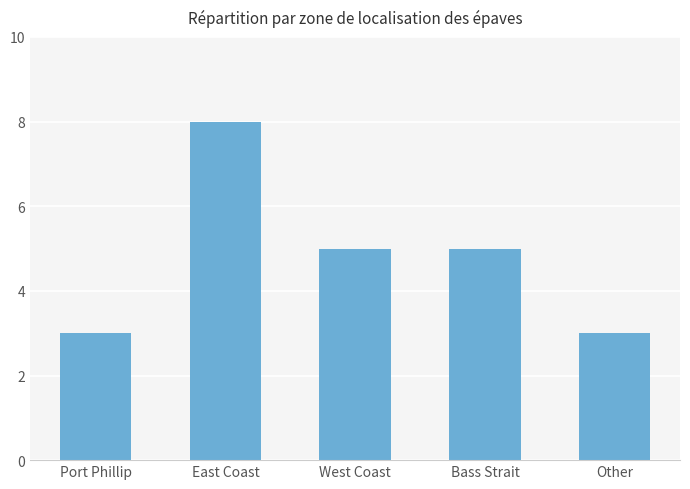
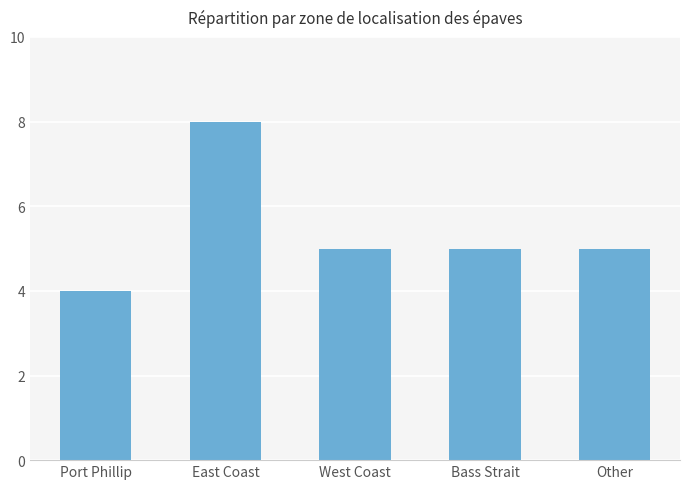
Port Phillip: 3 -> 4
Other: 3 -> 5
